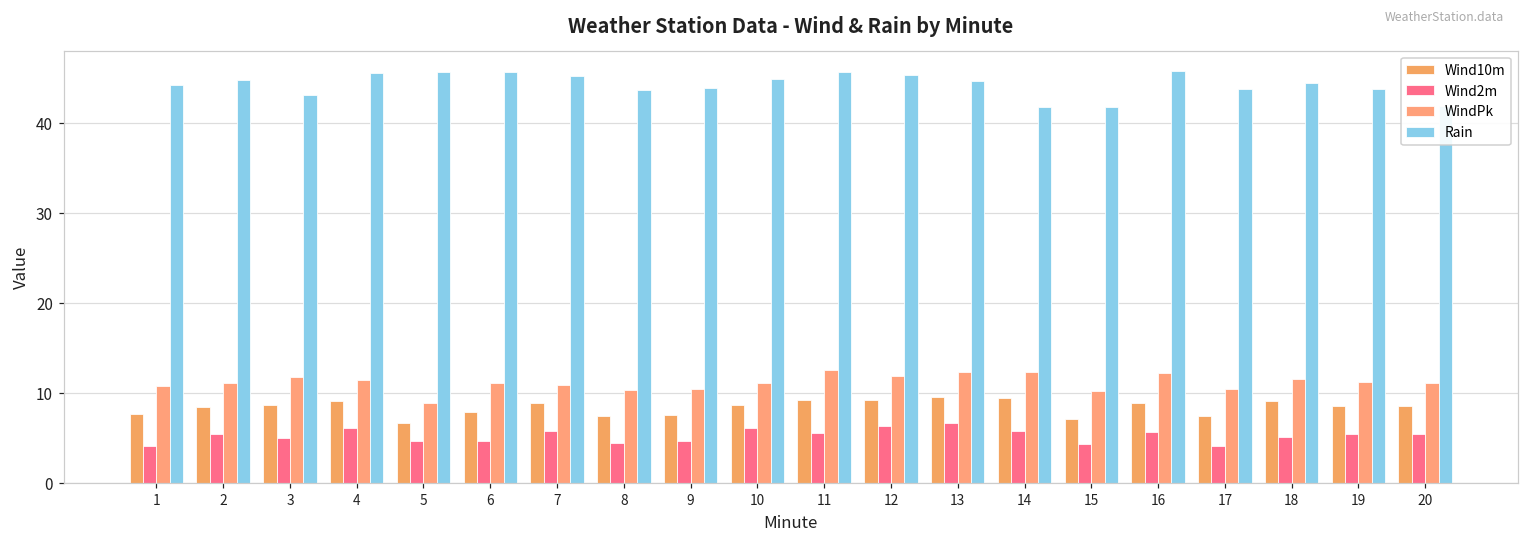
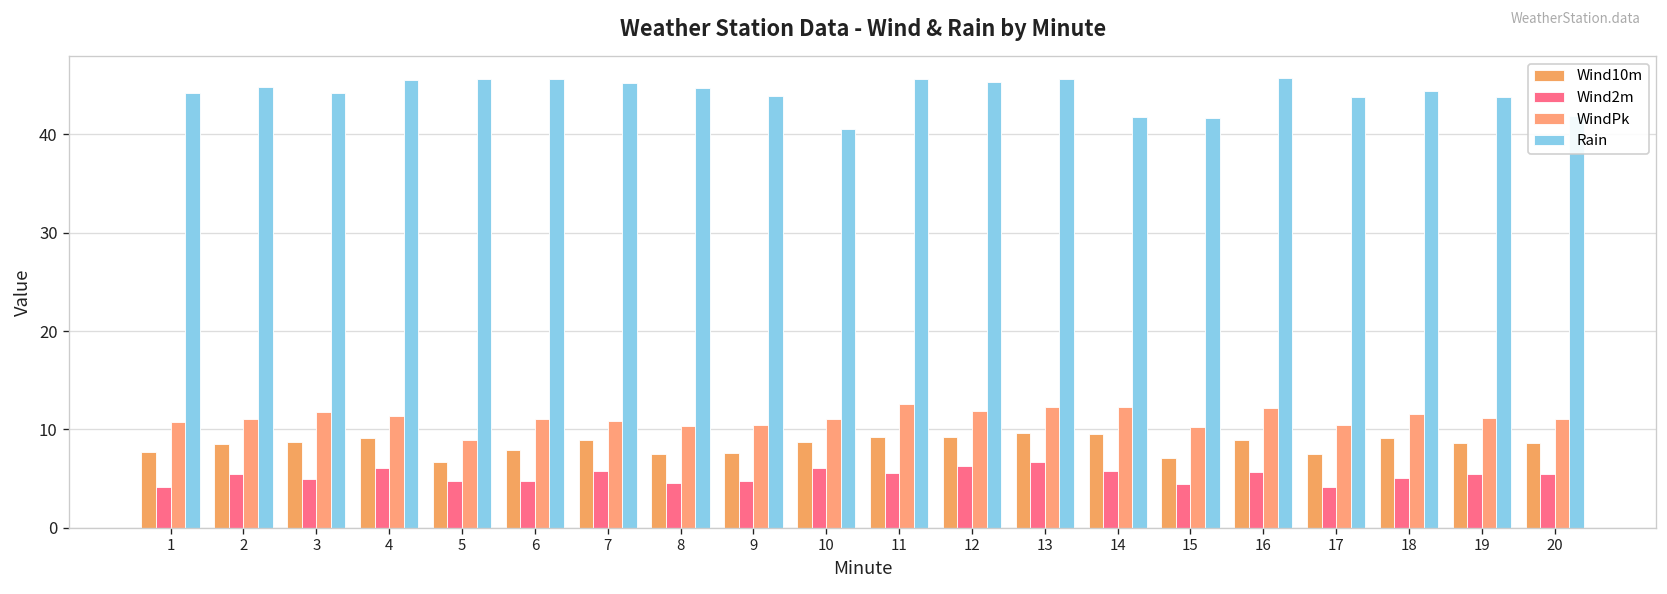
Rain, 3: 43 -> 44
Rain, 8: 44 -> 45
Rain, 10: 45 -> 41
Rain, 13: 45 -> 46
